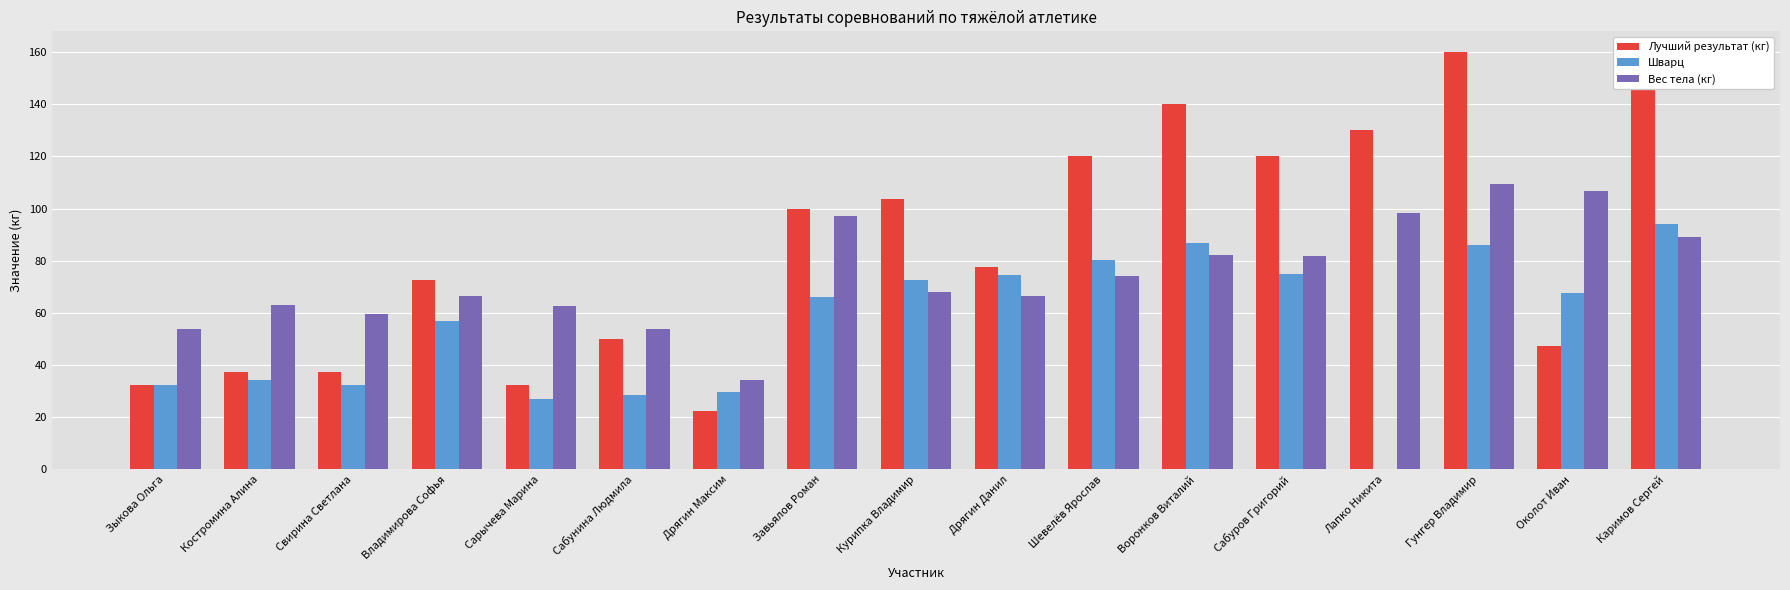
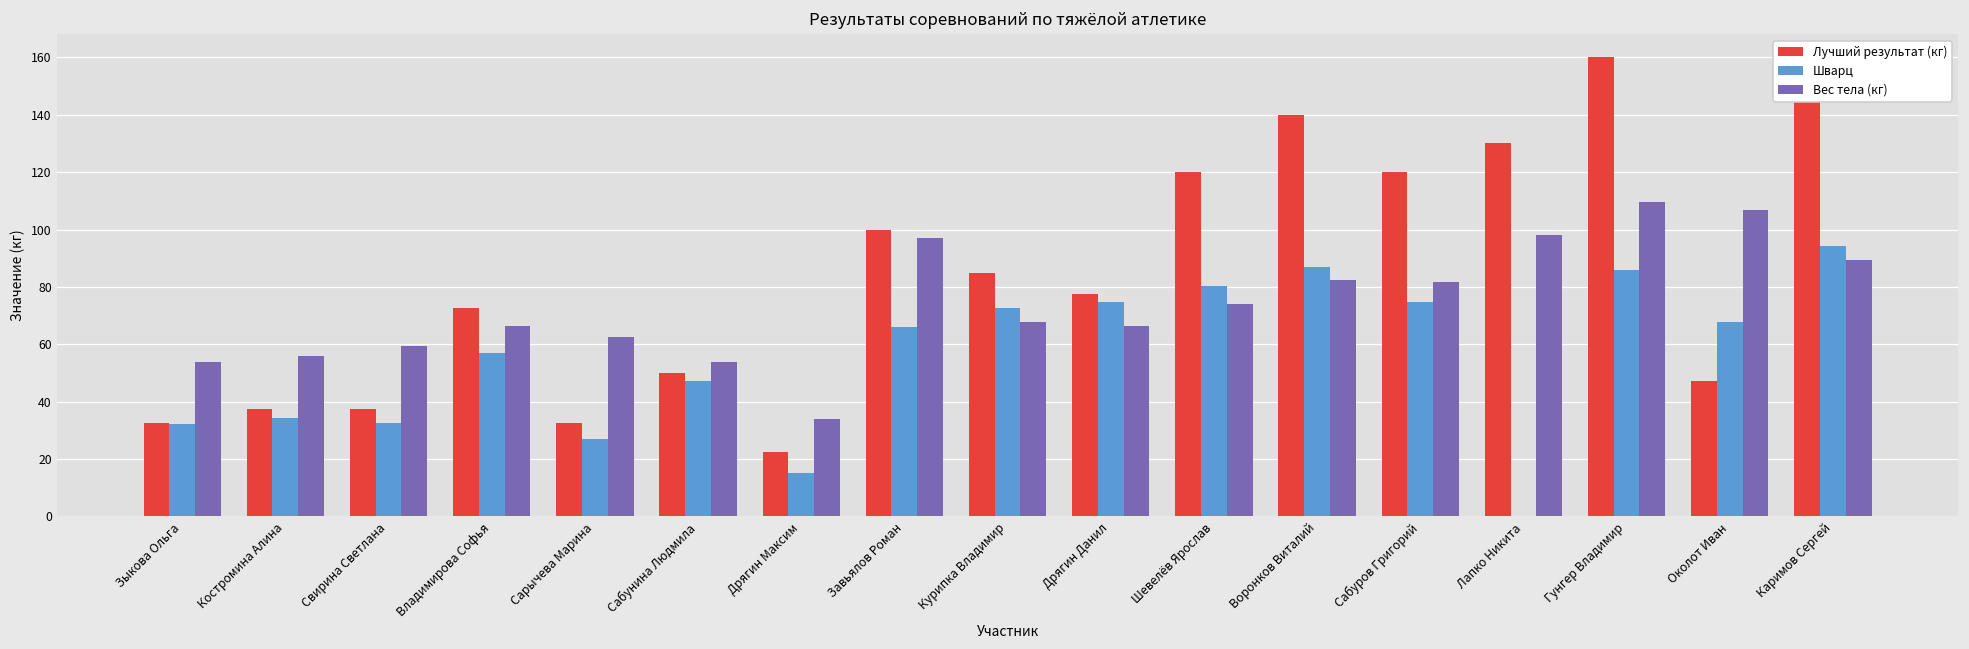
Вес тела (кг), Костромина Алина: 63 -> 56
Шварц, Сабунина Людмила: 28 -> 47
Шварц, Дрягин Максим: 30 -> 15
Лучший результат (кг), Курипка Владимир: 104 -> 85
